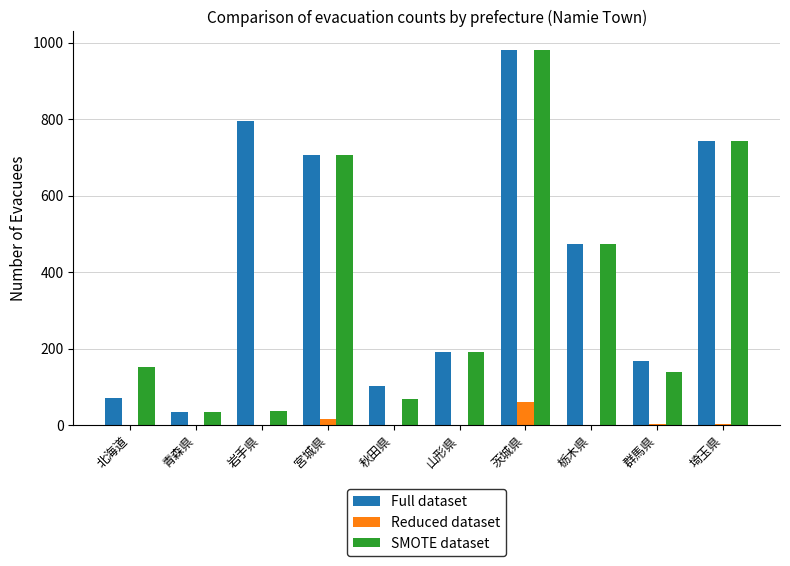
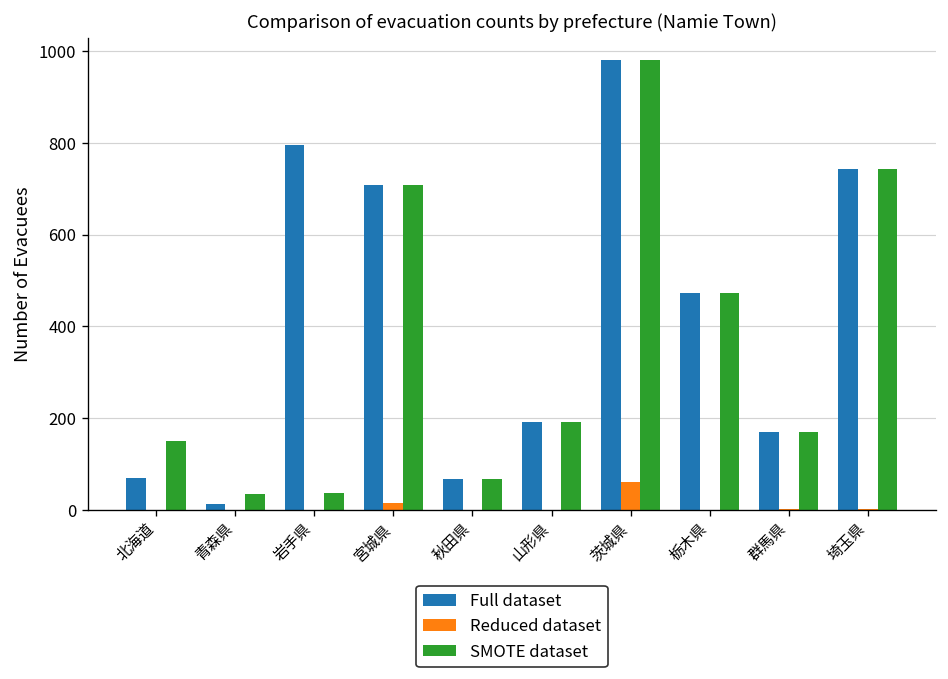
Full dataset, 青森県: 30 -> 10
Full dataset, 秋田県: 100 -> 70
SMOTE dataset, 群馬県: 140 -> 170
